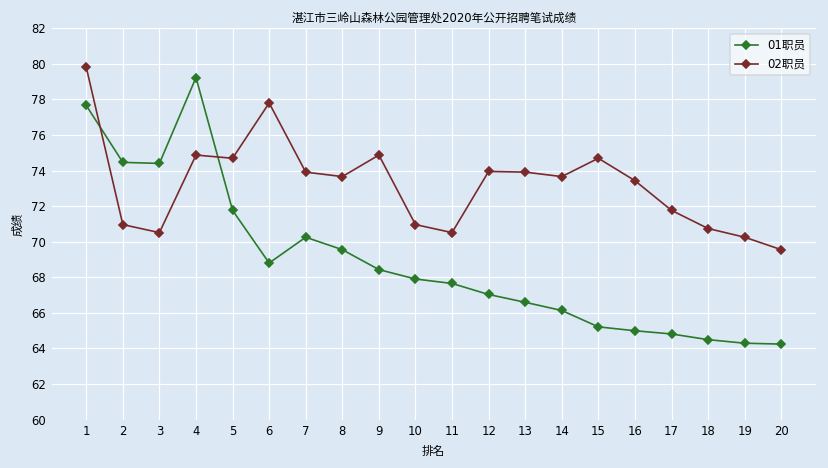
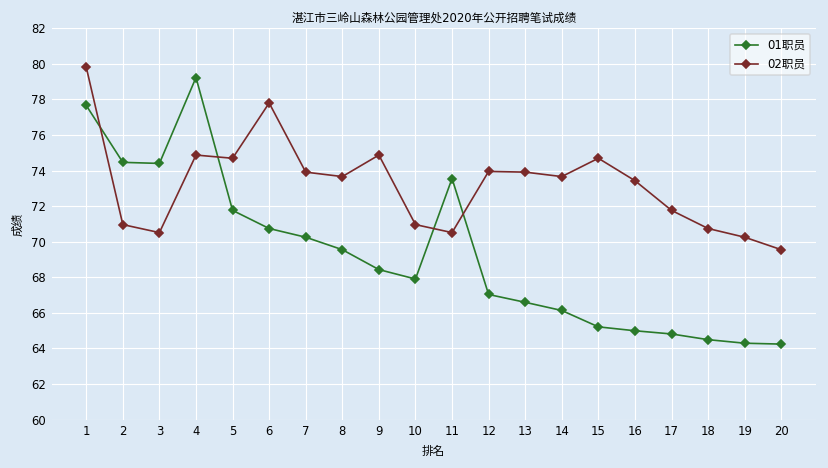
01职员, 6: 68.8 -> 70.7
01职员, 11: 67.7 -> 73.6
